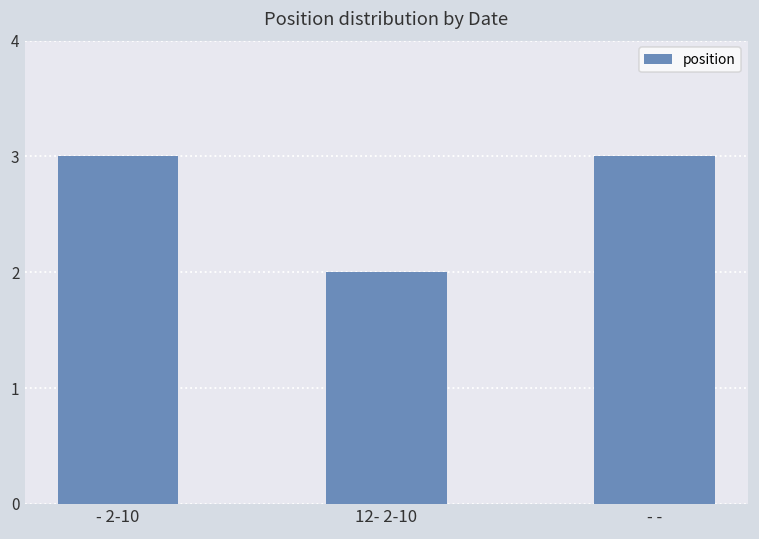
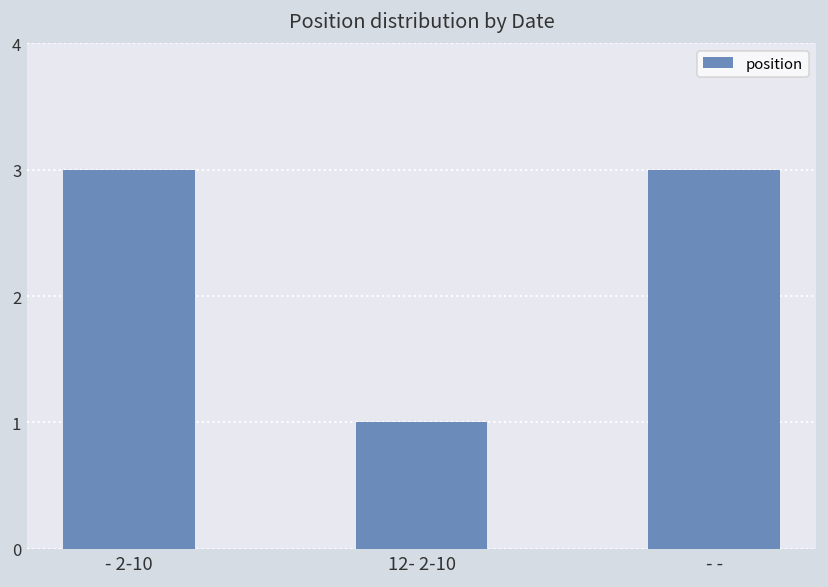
12- 2-10: 2 -> 1
